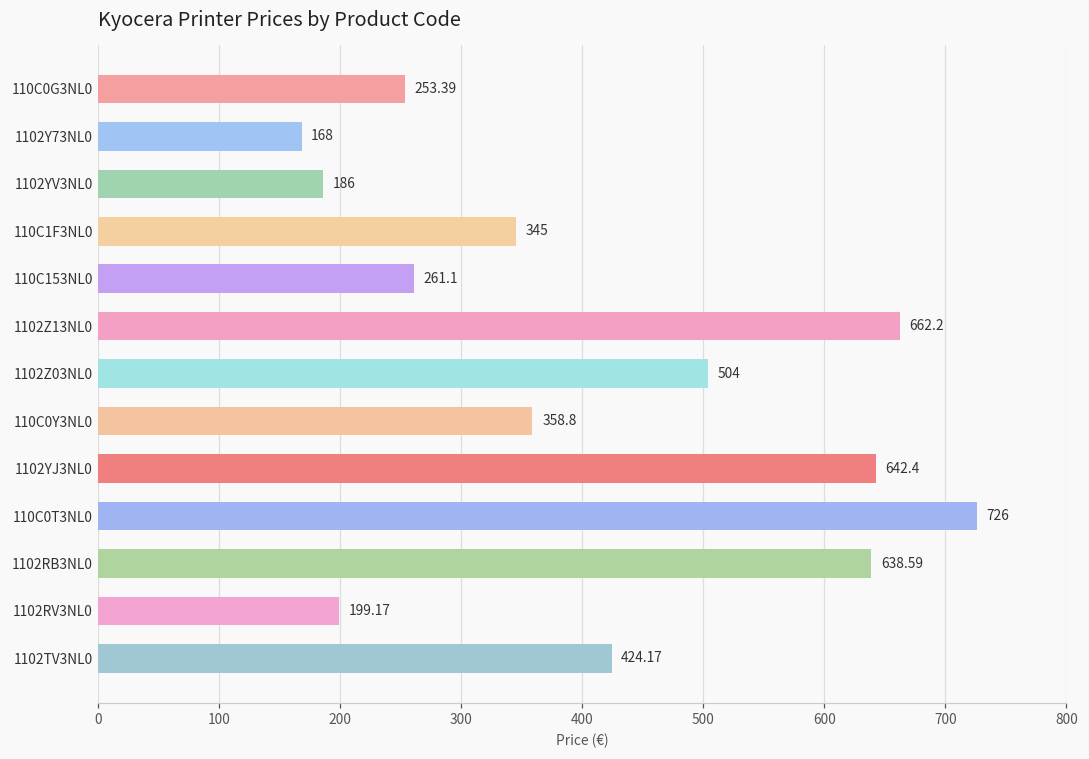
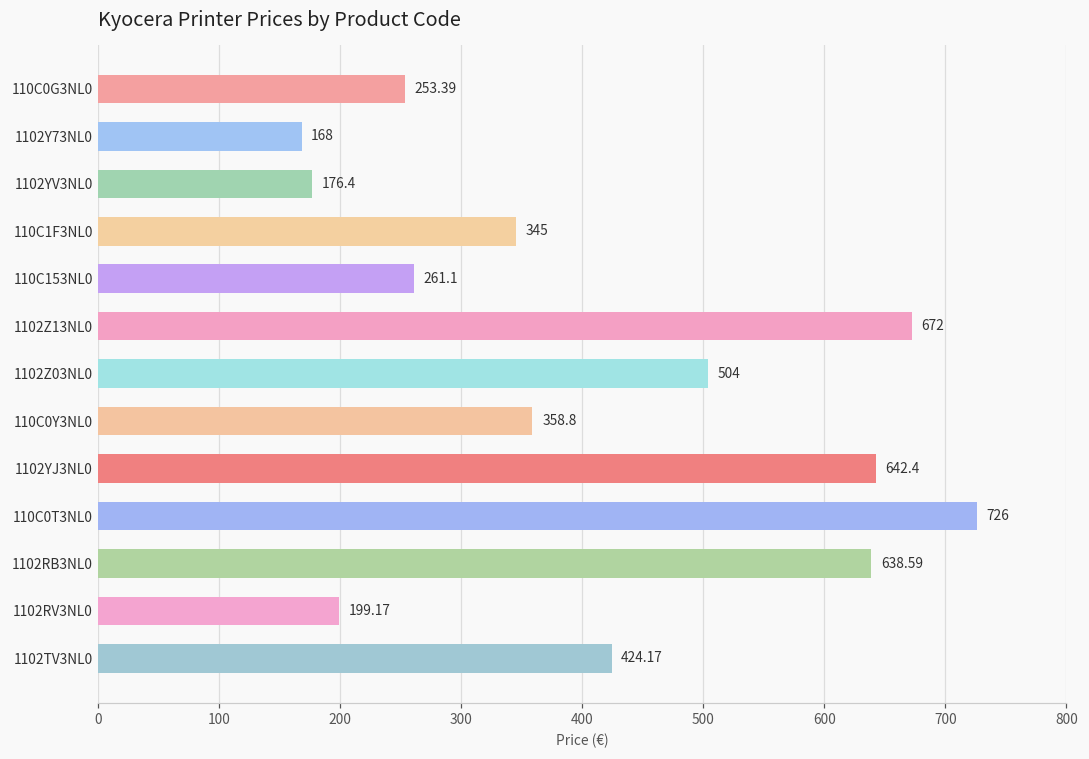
1102YV3NL0: 186 -> 176.4
1102Z13NL0: 662.2 -> 672
